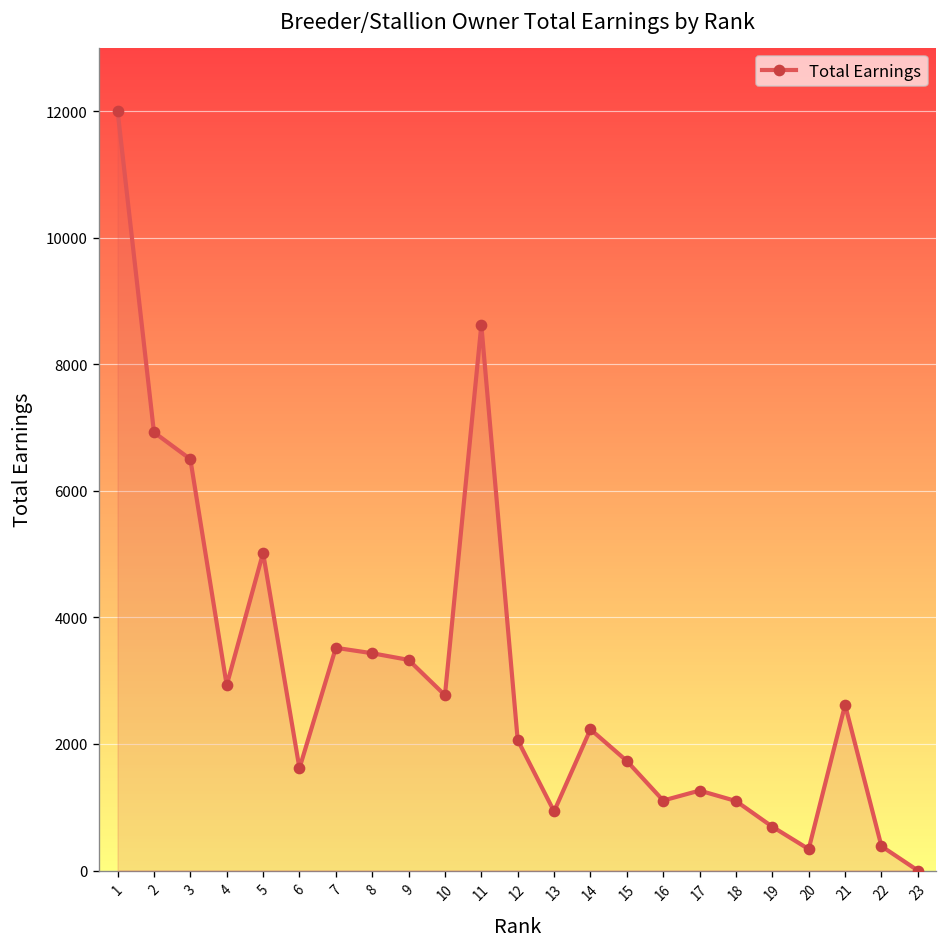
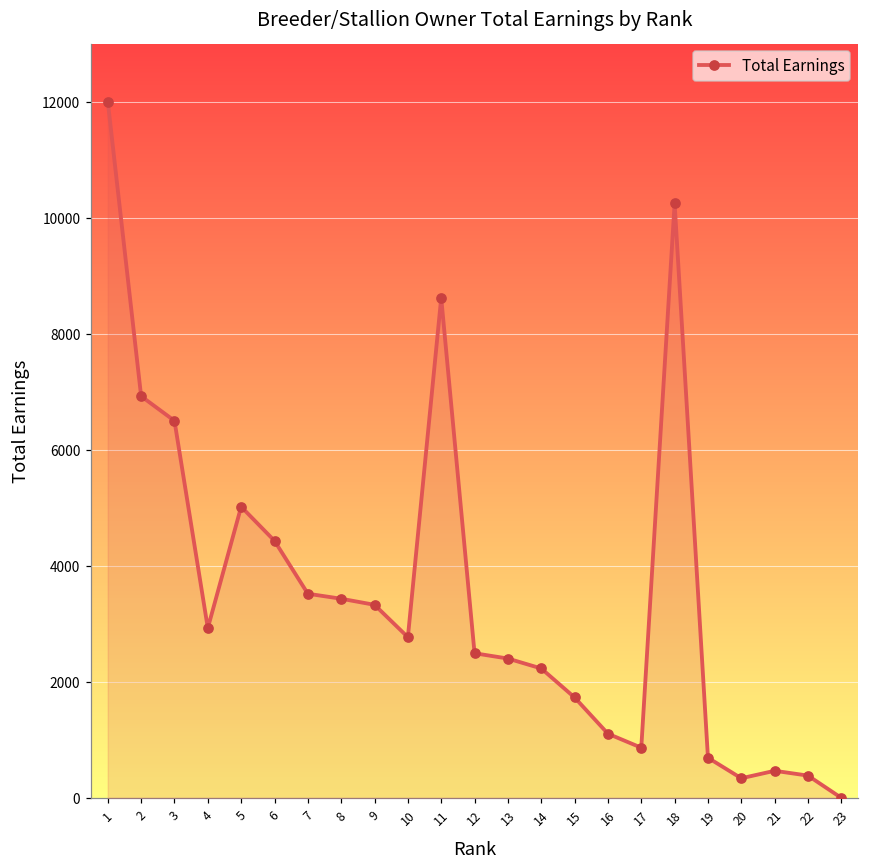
6: 1600 -> 4400
12: 2100 -> 2500
13: 900 -> 2400
17: 1300 -> 900
18: 1100 -> 10200
21: 2600 -> 500
